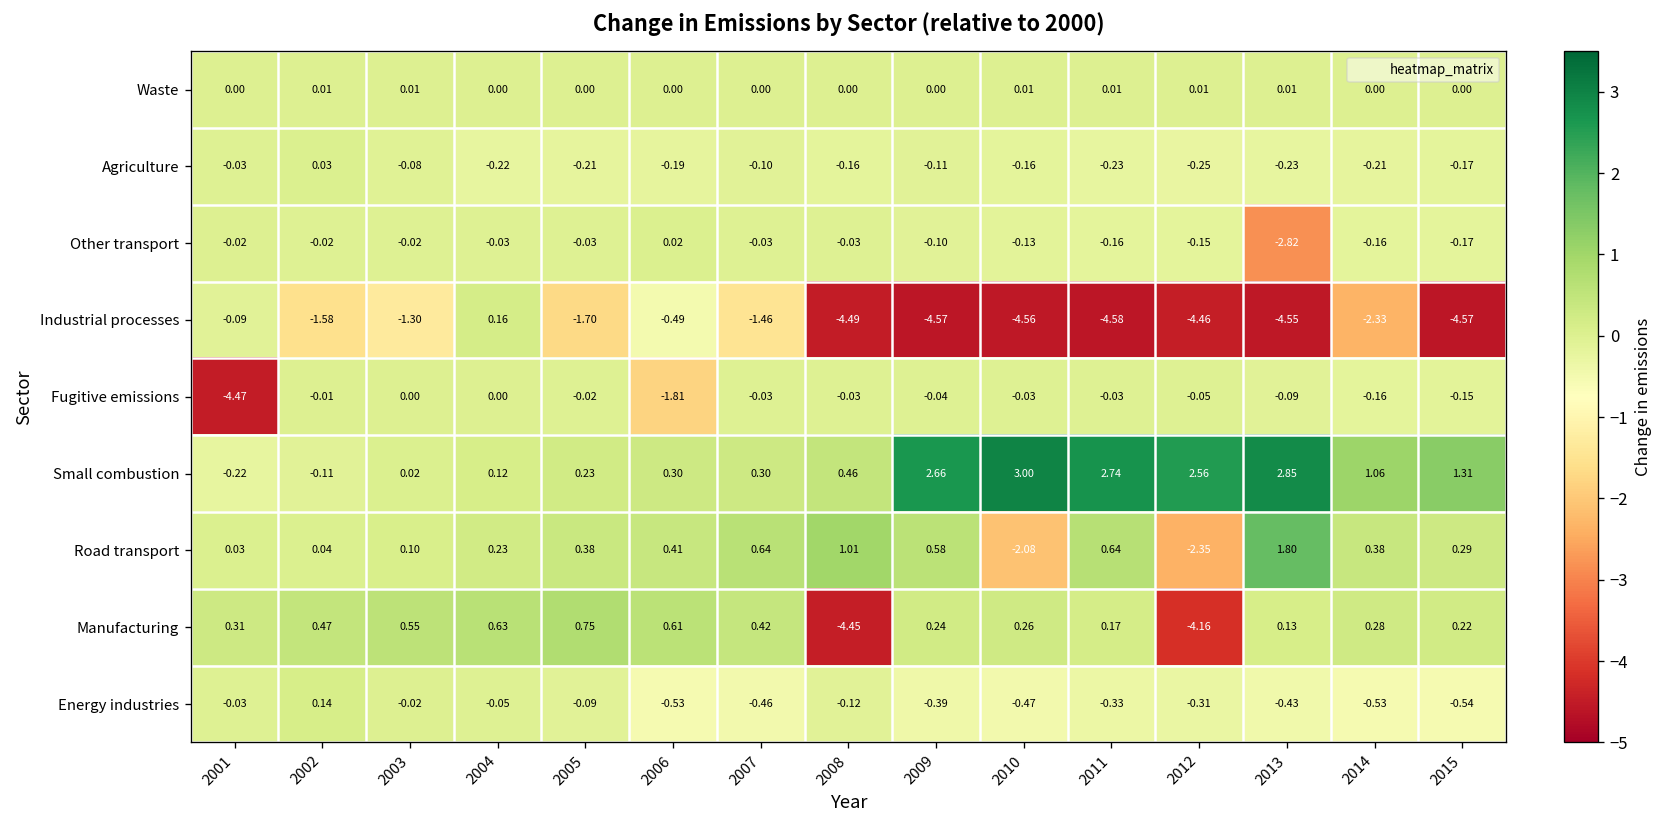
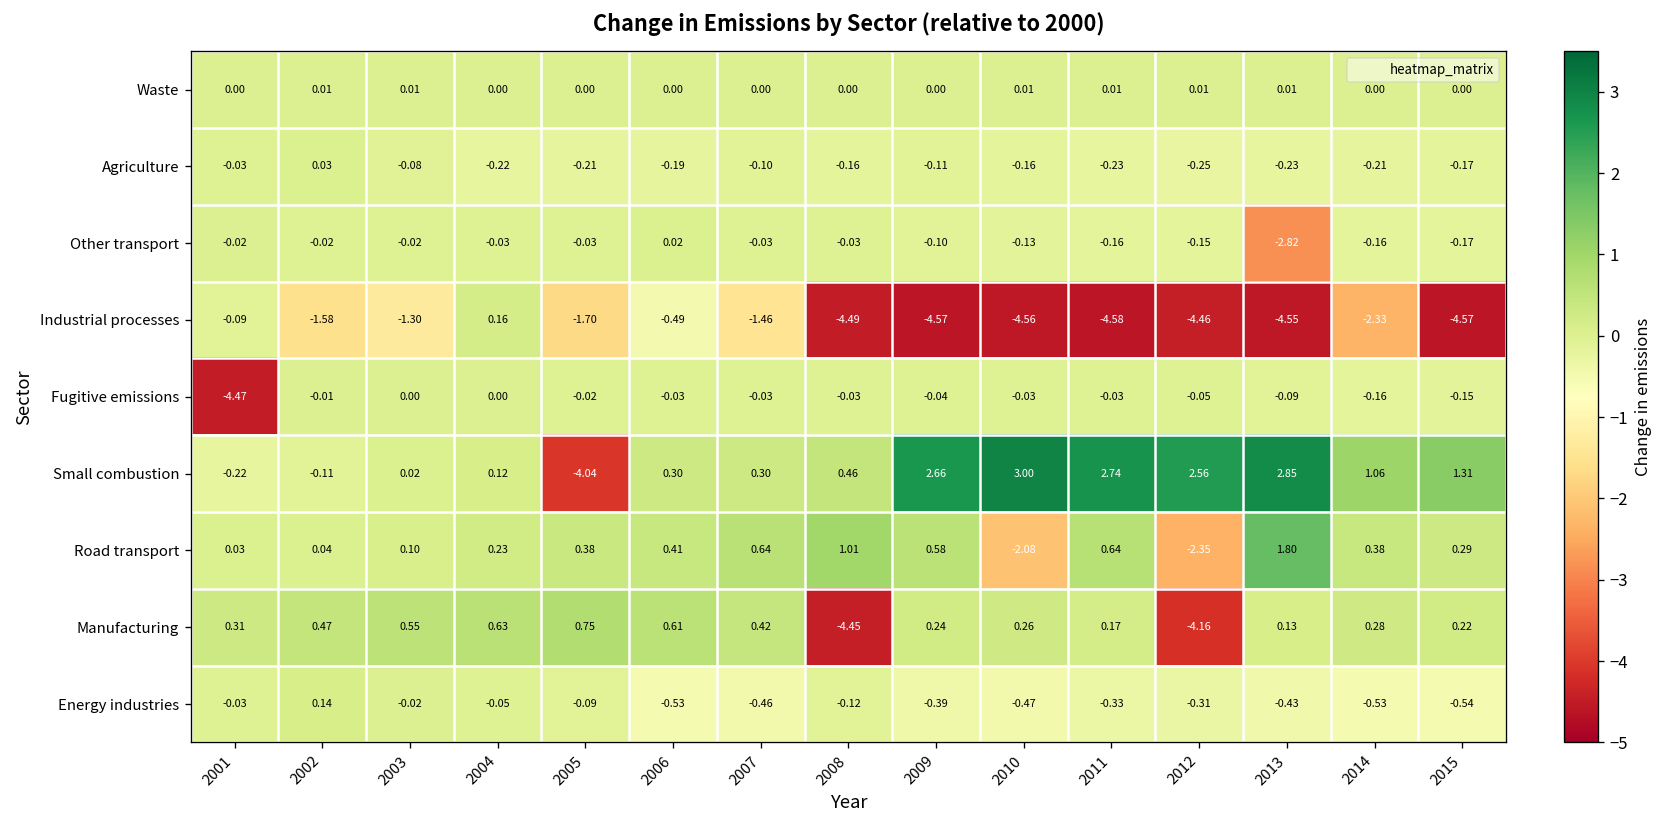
Fugitive emissions, 2006: -1.81 -> -0.03
Small combustion, 2005: 0.23 -> -4.04
